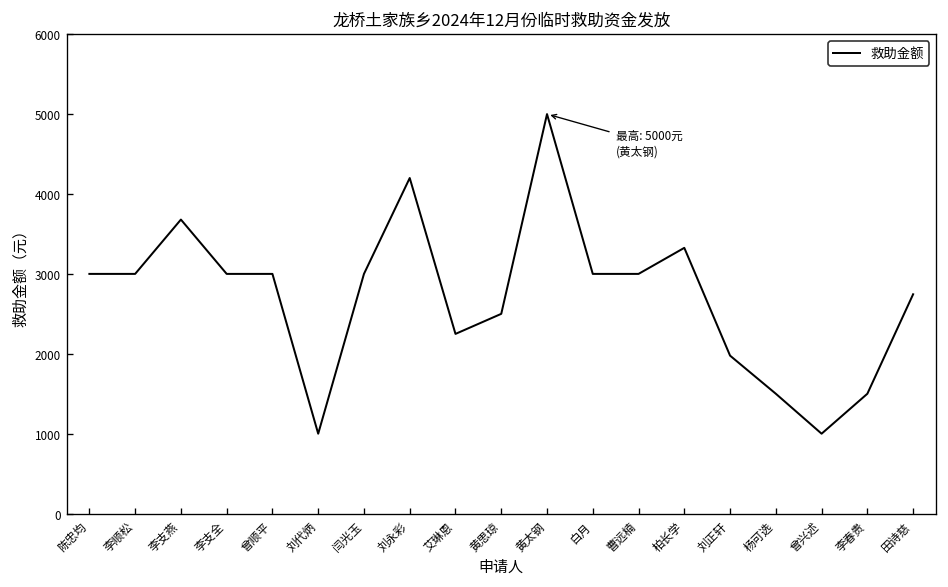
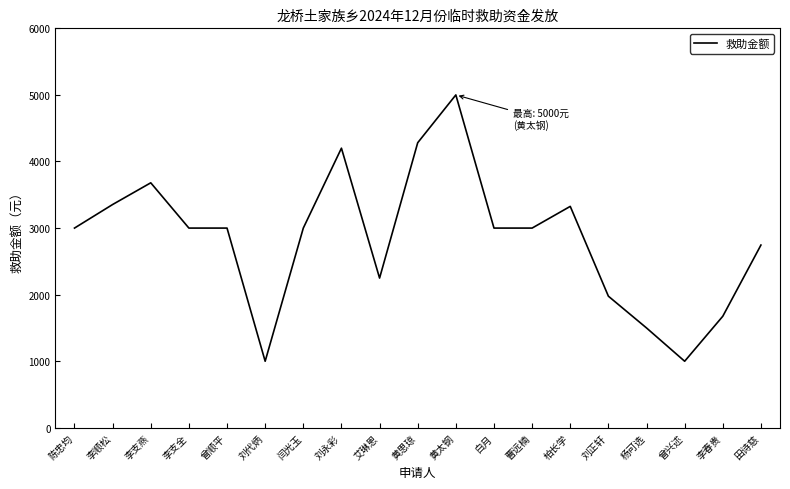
李顺松: 3000 -> 3400
黄思琼: 2500 -> 4300
李春贵: 1500 -> 1700
